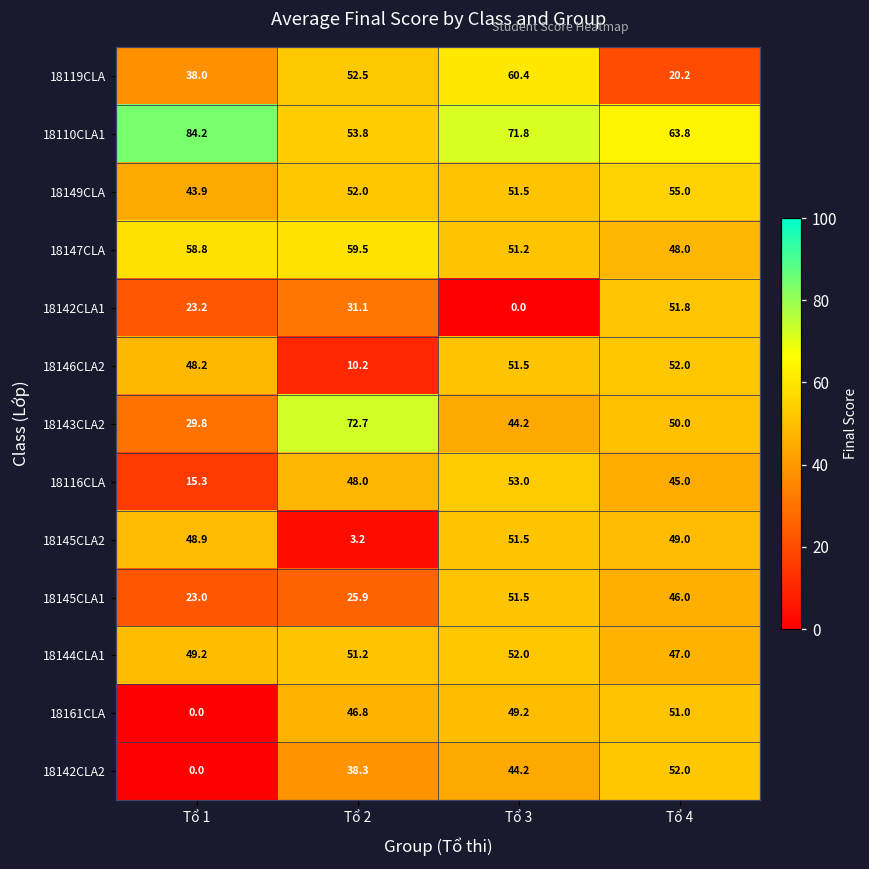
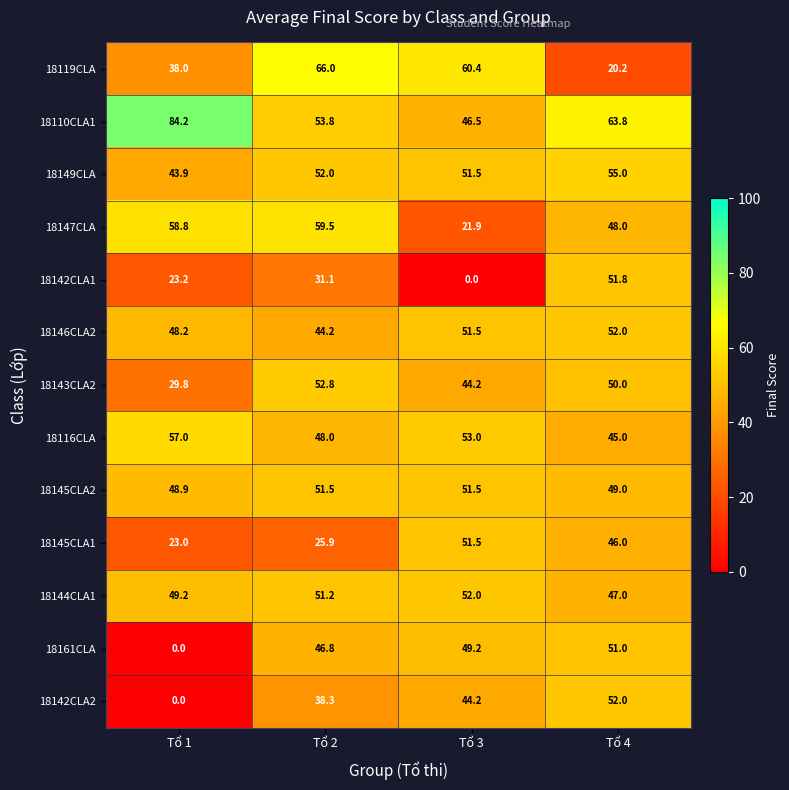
18119CLA, Tổ 2: 52.5 -> 66.0
18110CLA1, Tổ 3: 71.8 -> 46.5
18147CLA, Tổ 3: 51.2 -> 21.9
18146CLA2, Tổ 2: 10.2 -> 44.2
18143CLA2, Tổ 2: 72.7 -> 52.8
18116CLA, Tổ 1: 15.3 -> 57.0
18145CLA2, Tổ 2: 3.2 -> 51.5
